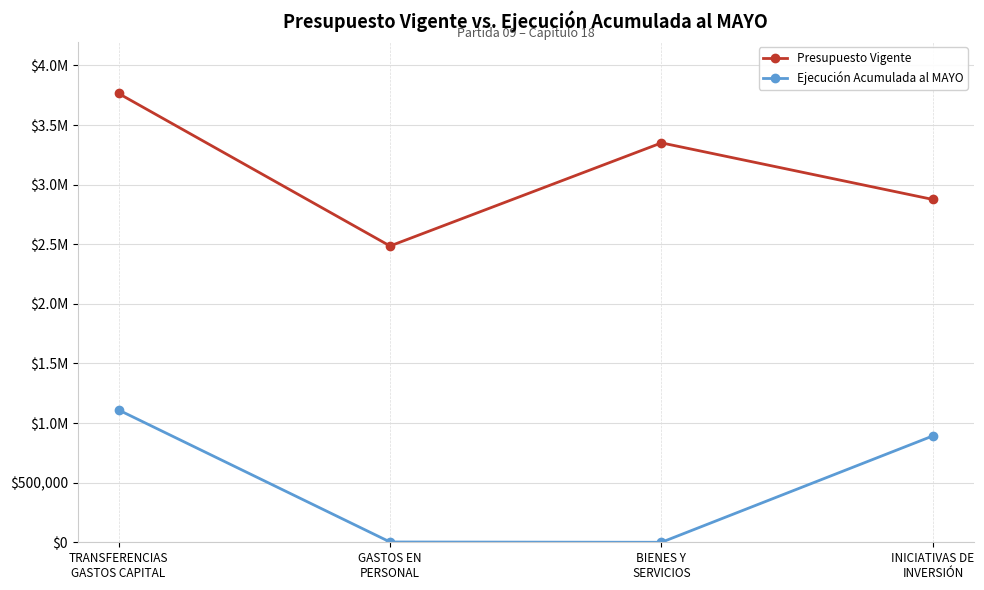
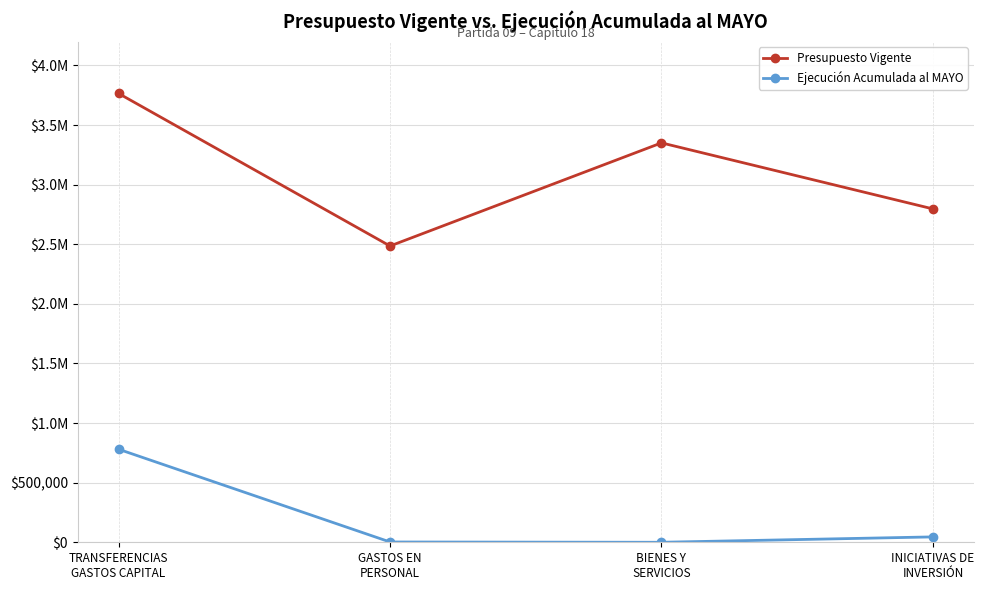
Ejecución Acumulada al MAYO, TRANSFERENCIAS GASTOS CAPITAL: $1,110,000 -> $780,000
Presupuesto Vigente, INICIATIVAS DE INVERSIÓN: $2,880,000 -> $2,800,000
Ejecución Acumulada al MAYO, INICIATIVAS DE INVERSIÓN: $890,000 -> $50,000
